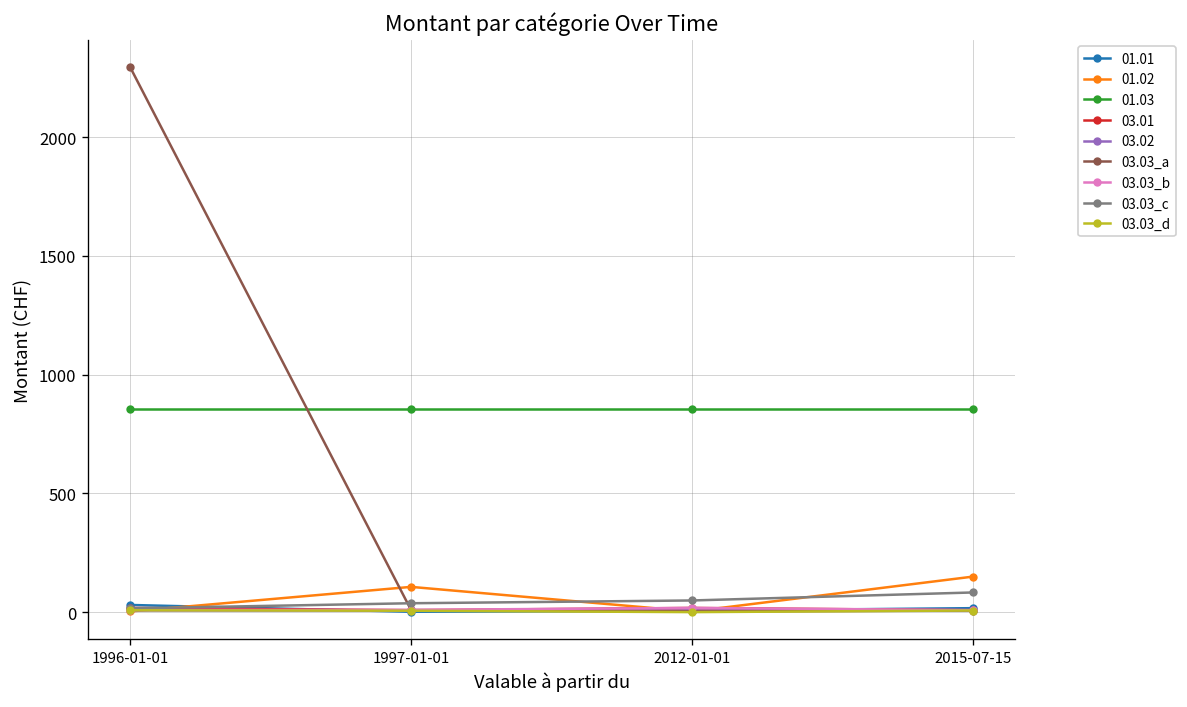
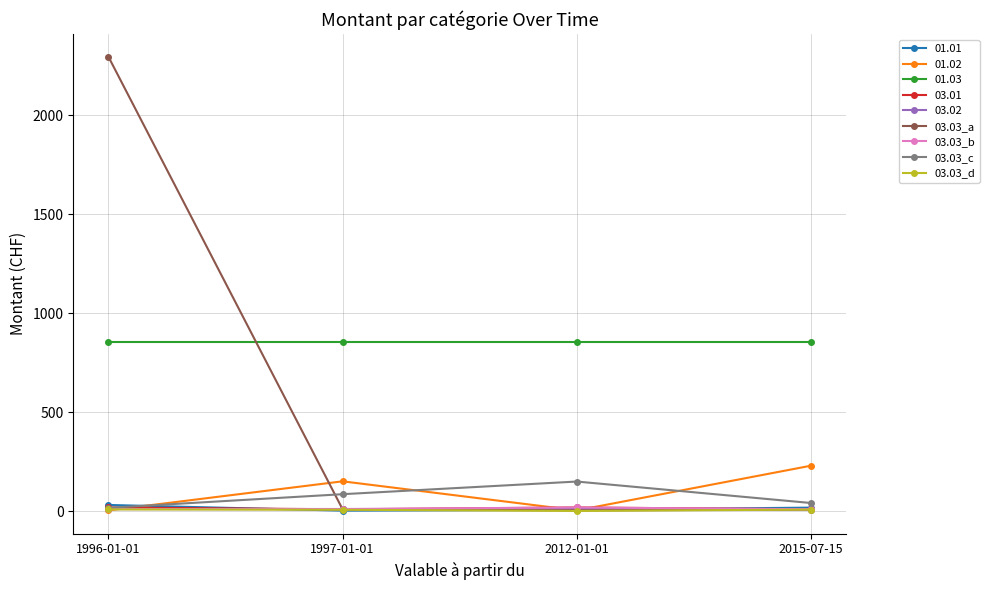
01.02, 1997-01-01: 110 -> 150
03.03_c, 1997-01-01: 40 -> 90
03.03_c, 2012-01-01: 50 -> 150
01.02, 2015-07-15: 150 -> 230
03.03_c, 2015-07-15: 80 -> 40
